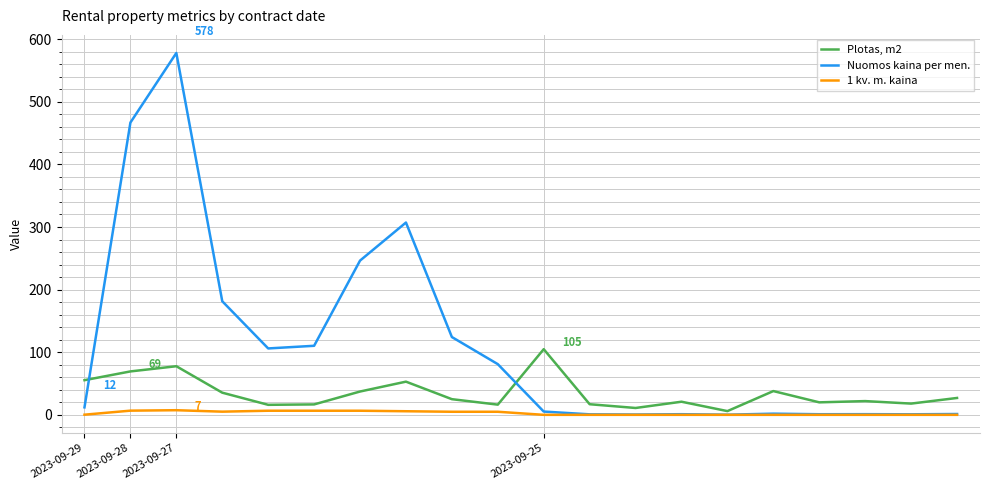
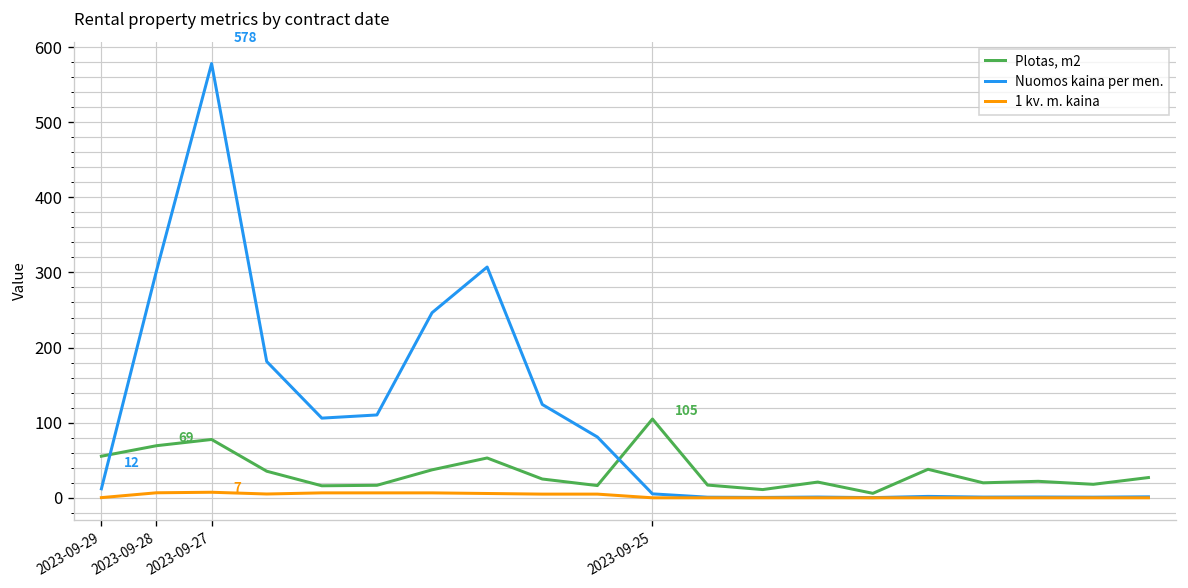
Nuomos kaina per men., 2023-09-28: 470 -> 300
